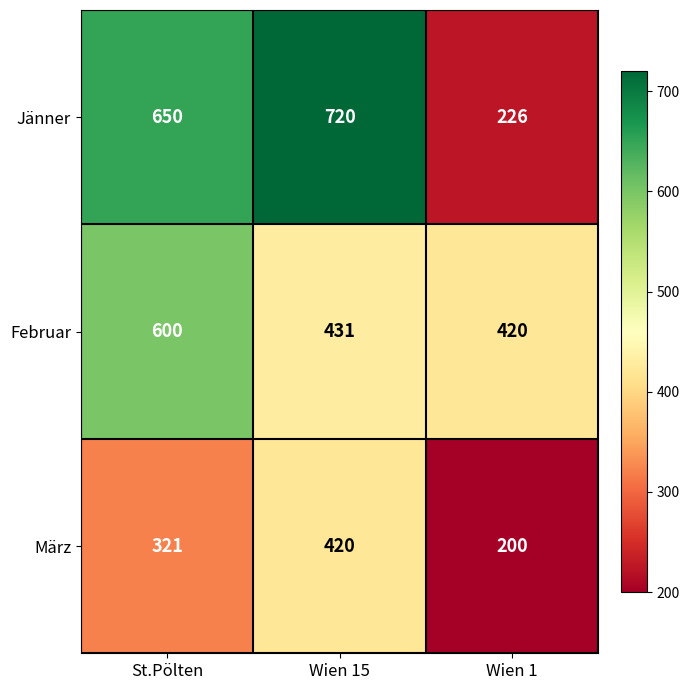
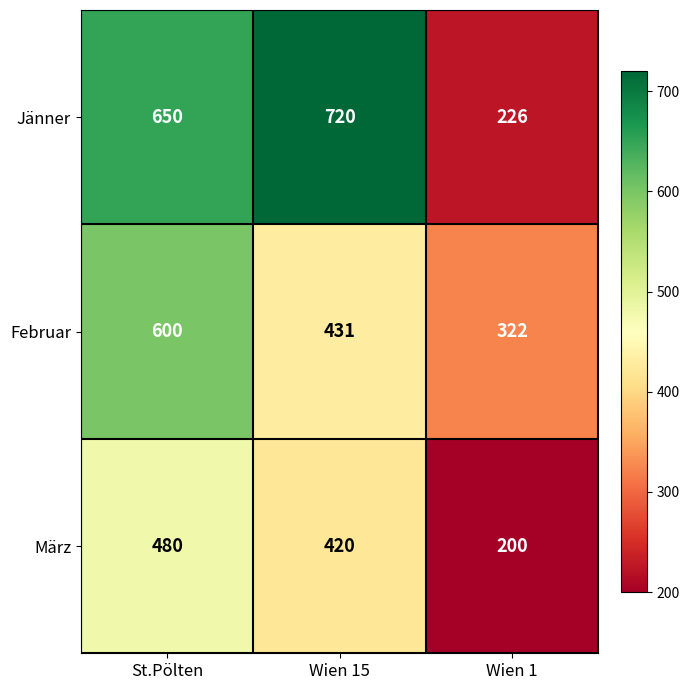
Februar, Wien 1: 420 -> 322
März, St.Pölten: 321 -> 480
